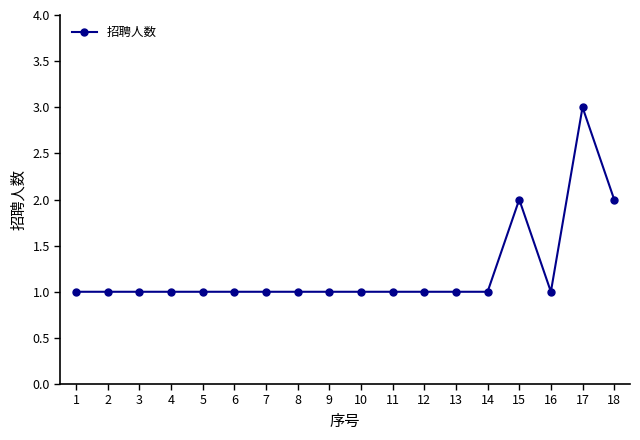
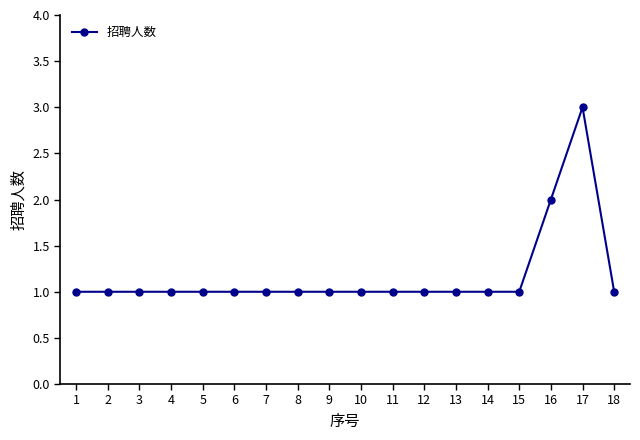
15: 2 -> 1
16: 1 -> 2
18: 2 -> 1
